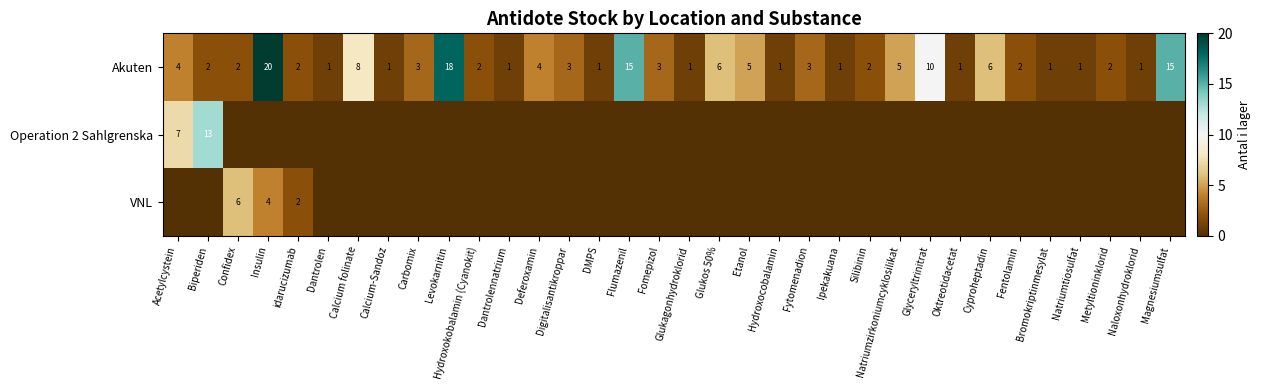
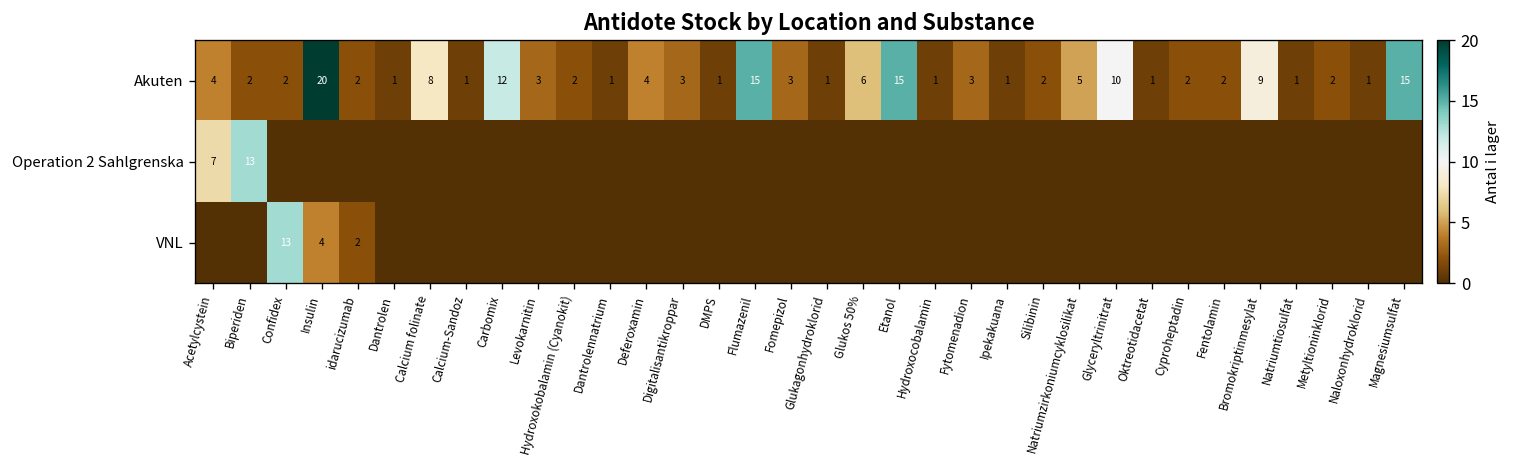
Akuten, Carbomix: 3 -> 12
Akuten, Levokarnitin: 18 -> 3
Akuten, Etanol: 5 -> 15
Akuten, Cyproheptadin: 6 -> 2
Akuten, Bromokriptinmesylat: 1 -> 9
VNL, Confidex: 6 -> 13
